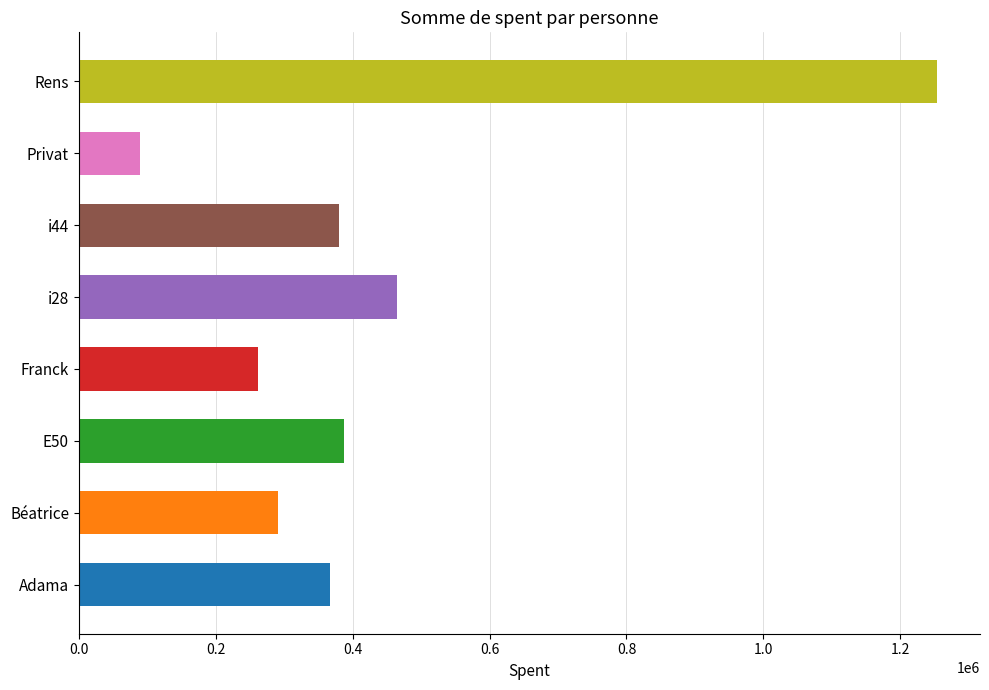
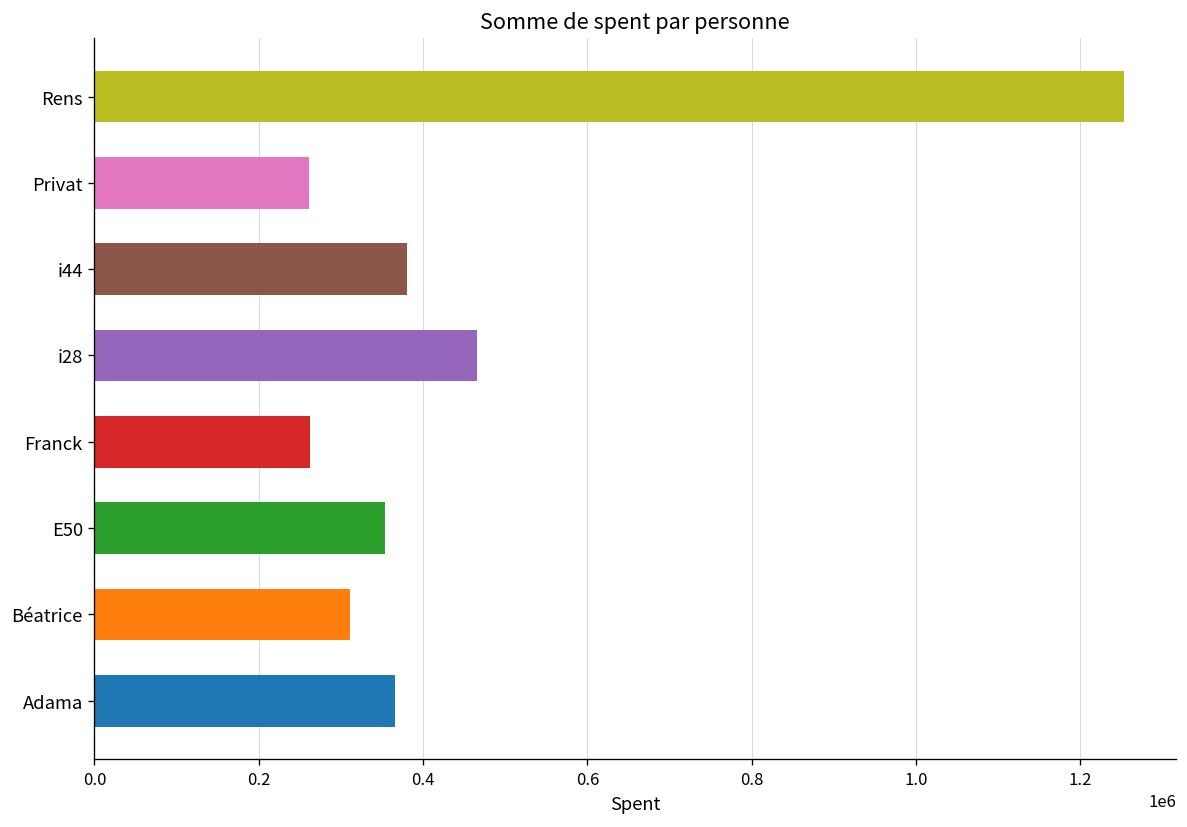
Privat: 90000 -> 260000
E50: 390000 -> 350000
Béatrice: 290000 -> 310000
